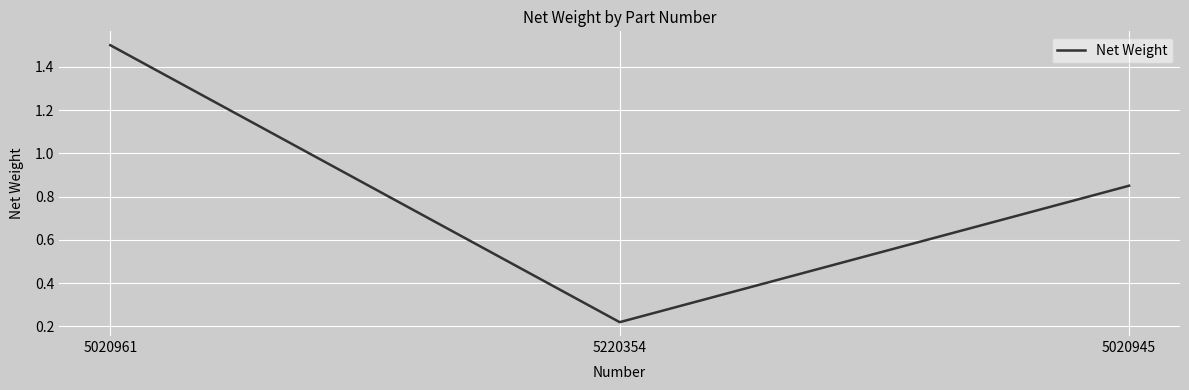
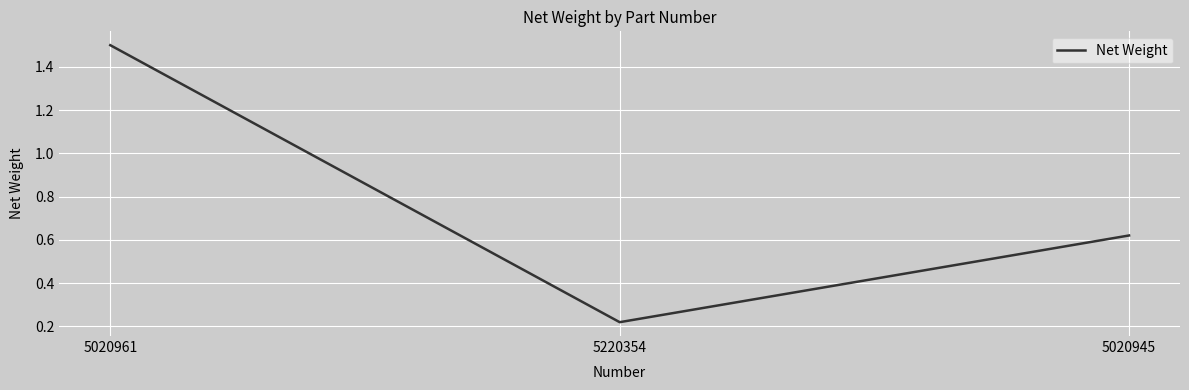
5020945: 0.85 -> 0.62
